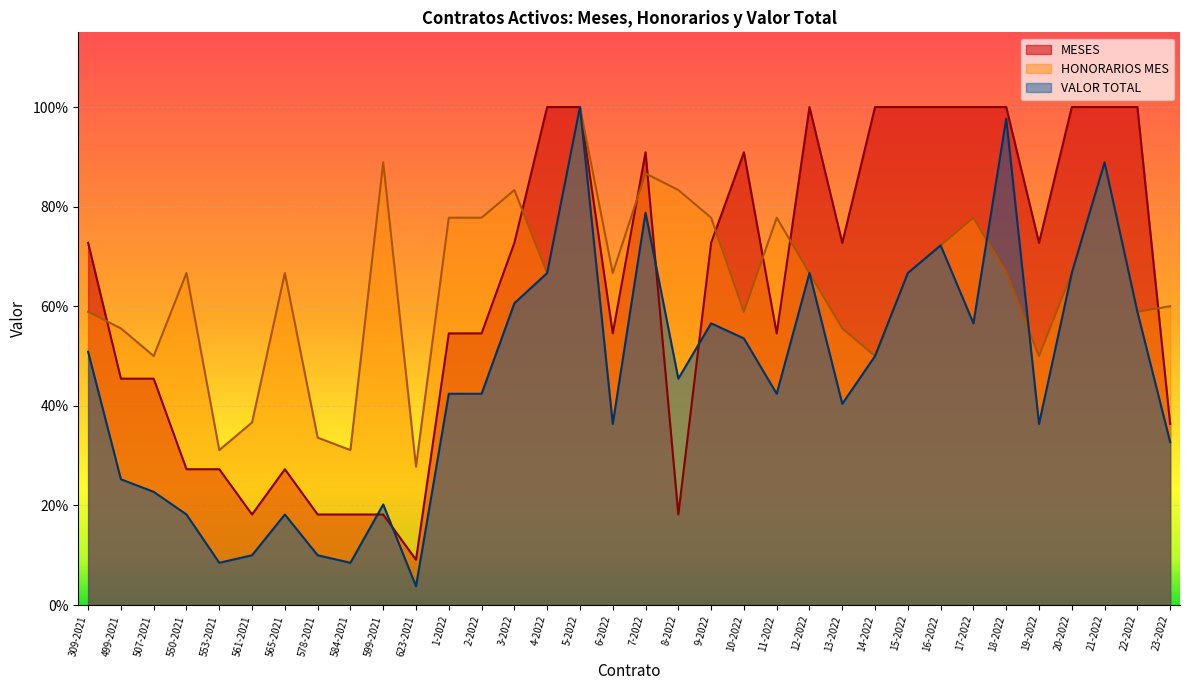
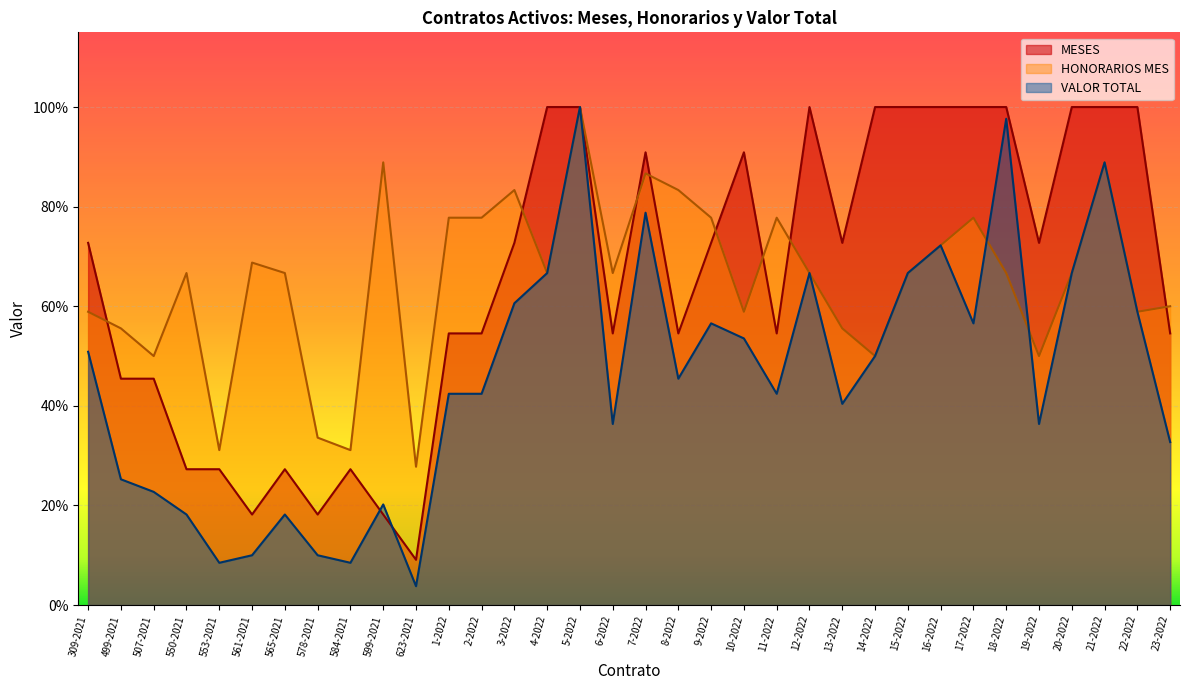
HONORARIOS MES, 561-2021: 37% -> 69%
MESES, 584-2021: 18% -> 27%
MESES, 8-2022: 18% -> 55%
MESES, 23-2022: 36% -> 55%
